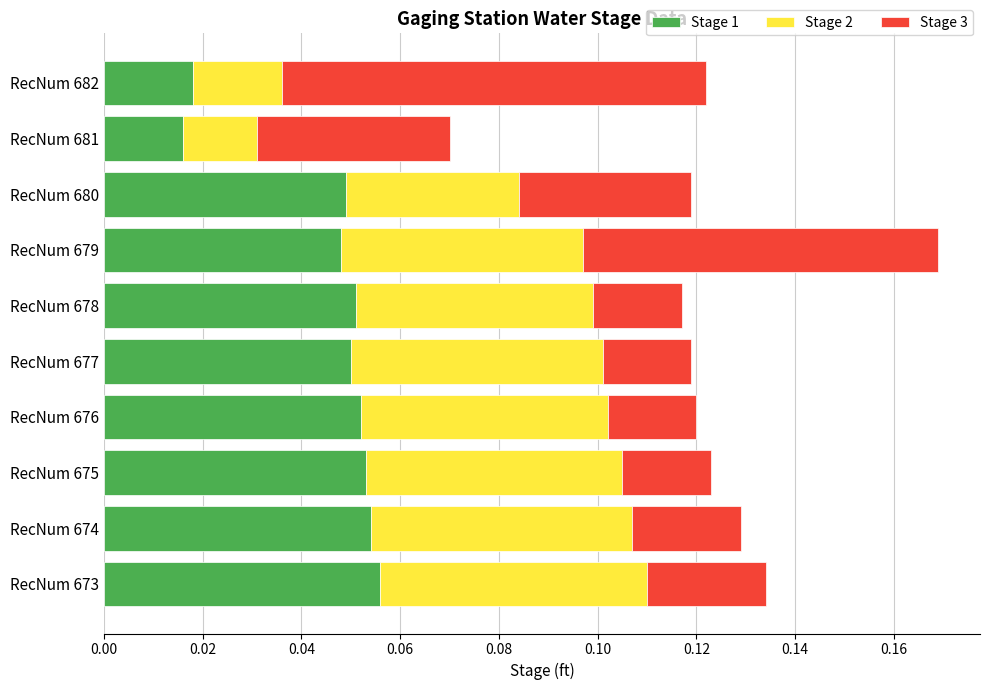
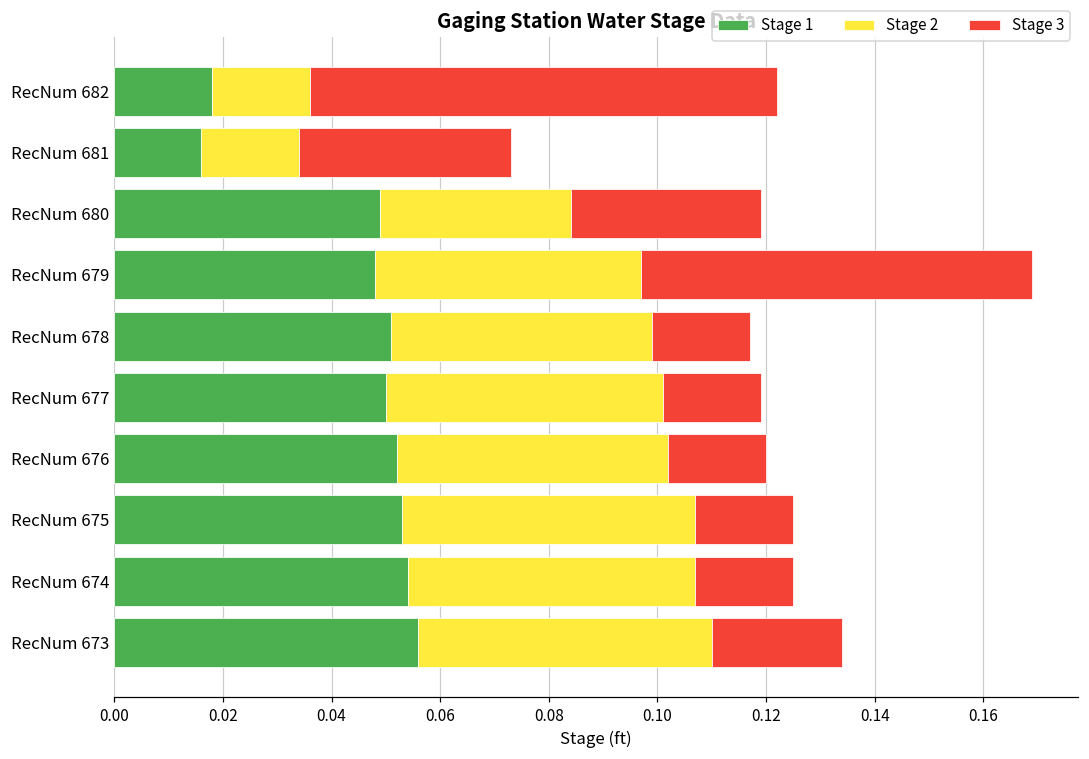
Stage 2, RecNum 681: 0.015 -> 0.018
Stage 2, RecNum 675: 0.052 -> 0.054
Stage 3, RecNum 674: 0.022 -> 0.018
